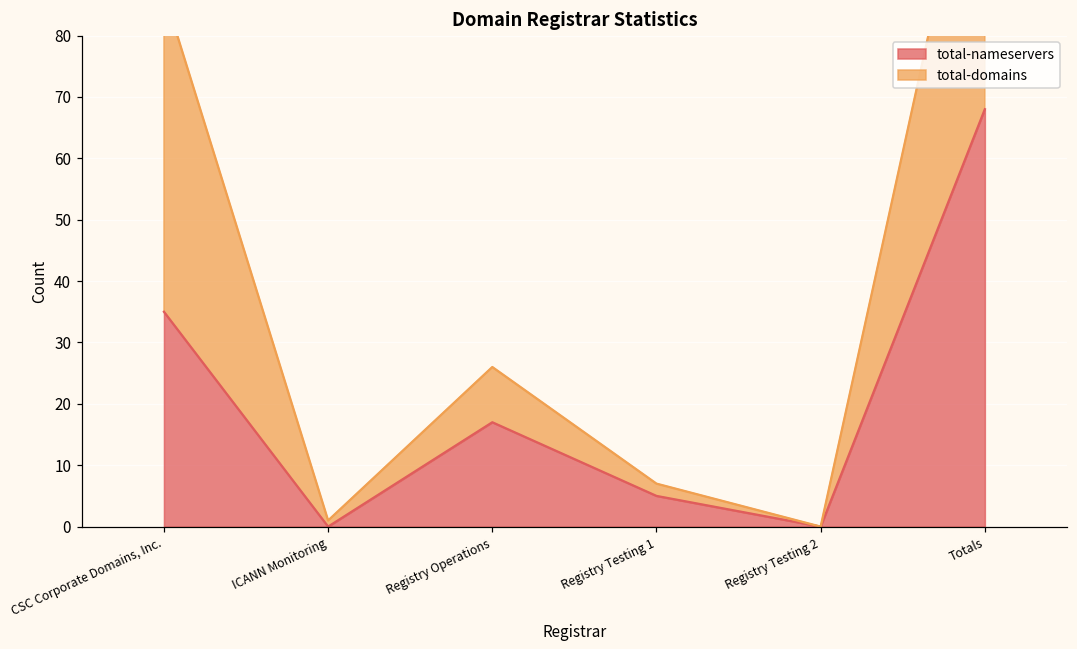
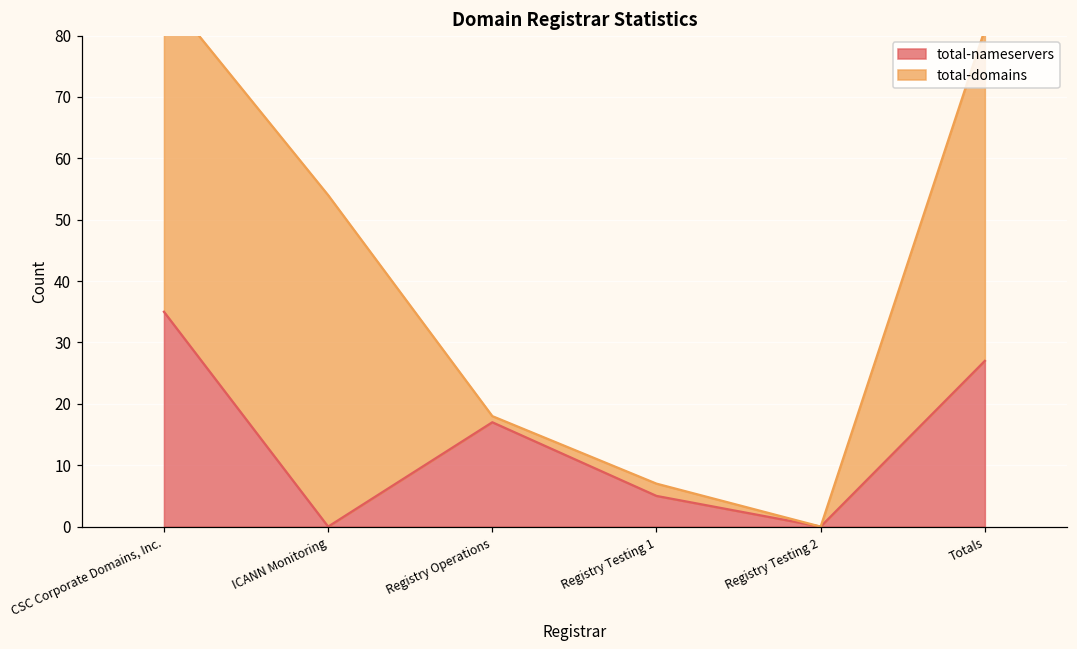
total-domains, ICANN Monitoring: 1 -> 54
total-domains, Registry Operations: 9 -> 1
total-nameservers, Totals: 68 -> 27
